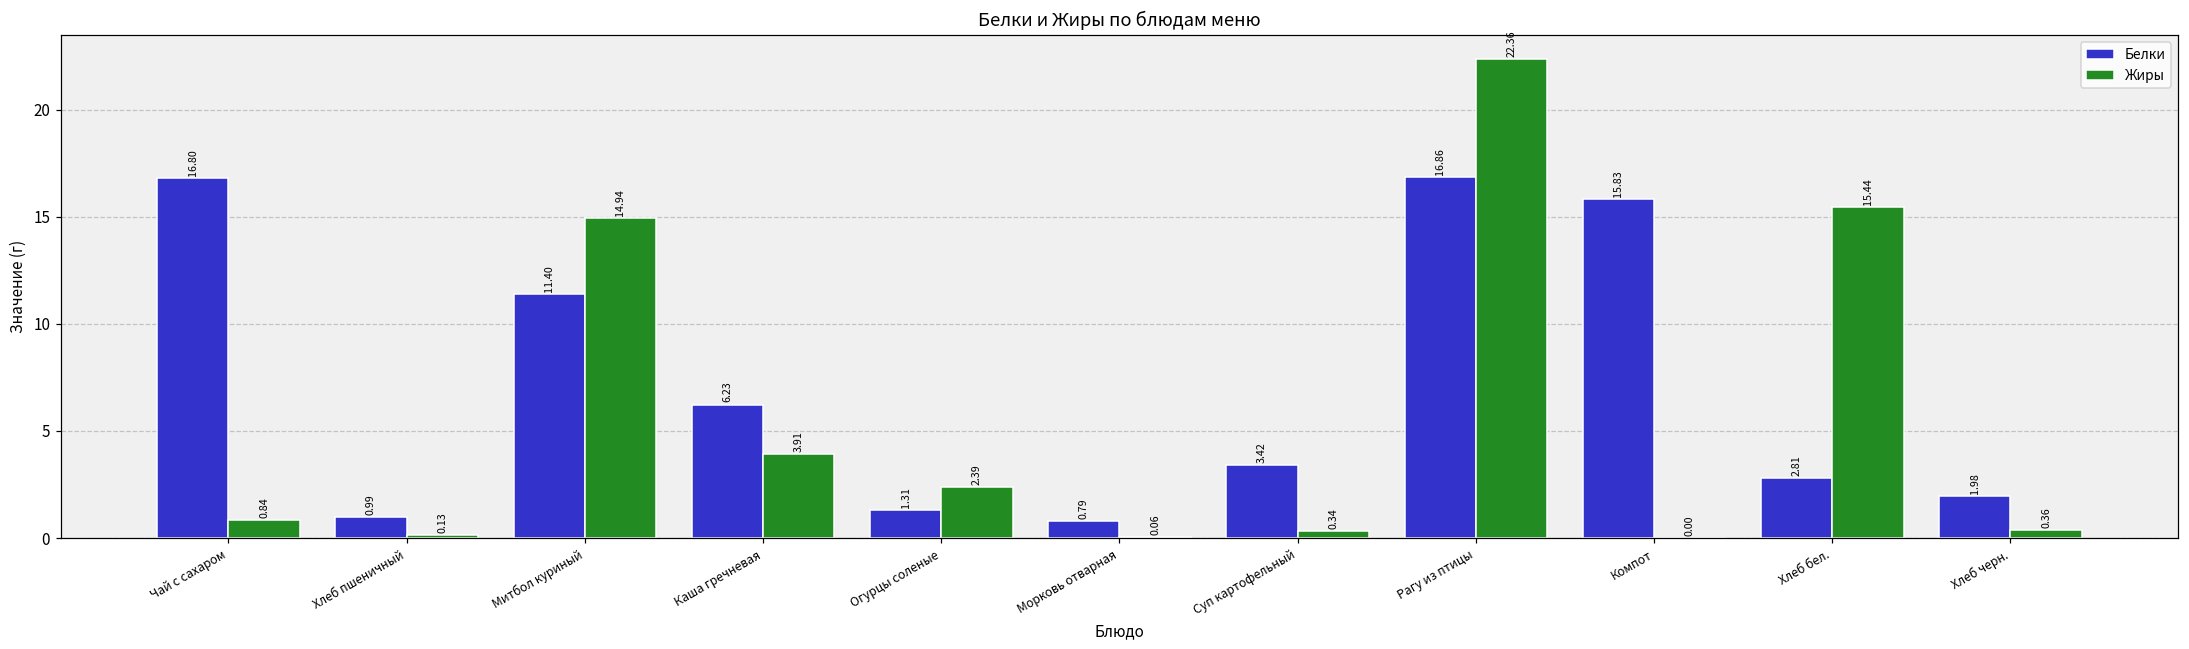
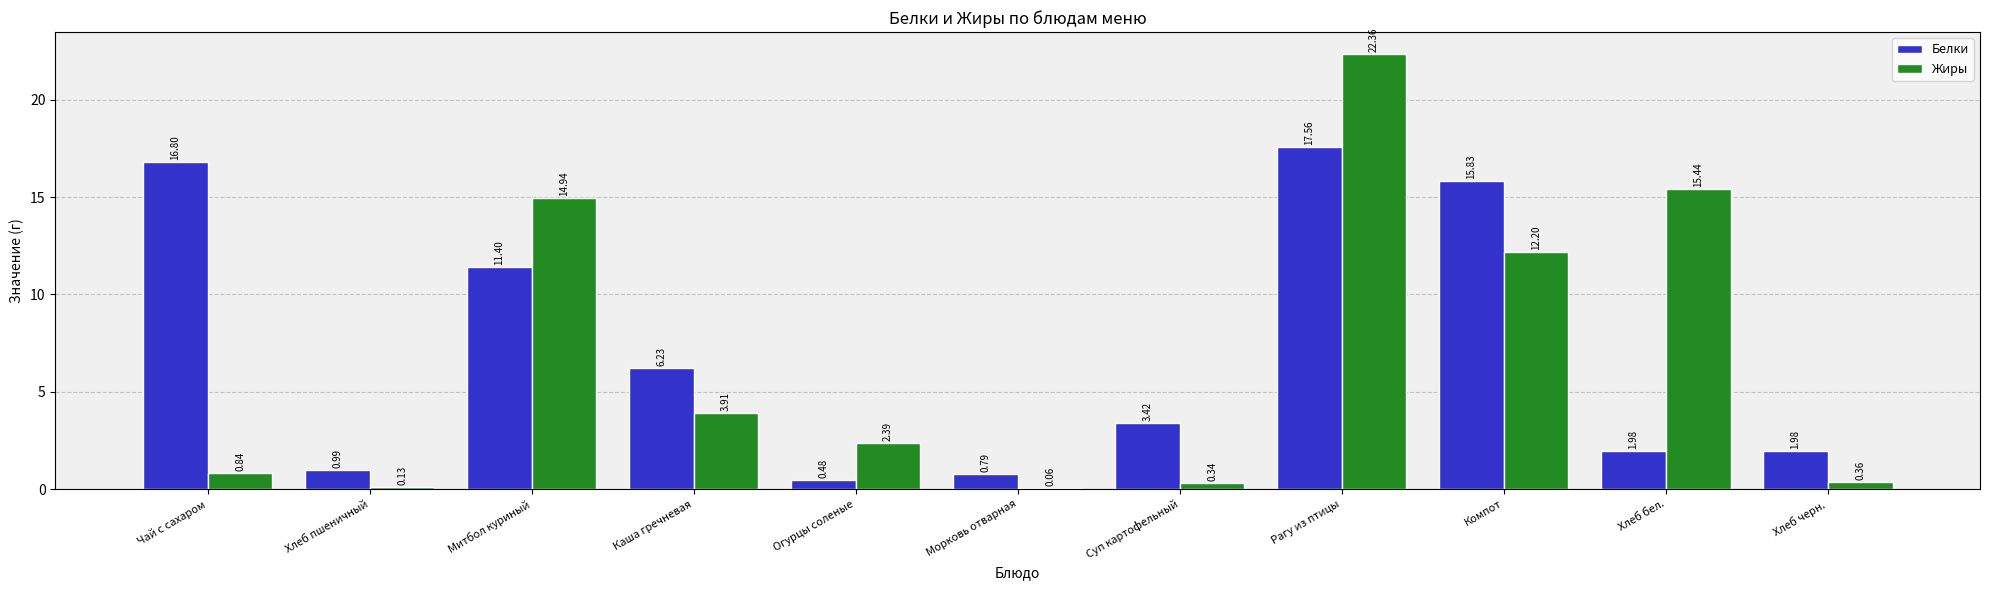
Белки, Огурцы соленые: 1.31 -> 0.48
Белки, Рагу из птицы: 16.86 -> 17.56
Жиры, Компот: 0.00 -> 12.20
Белки, Хлеб бел.: 2.81 -> 1.98
